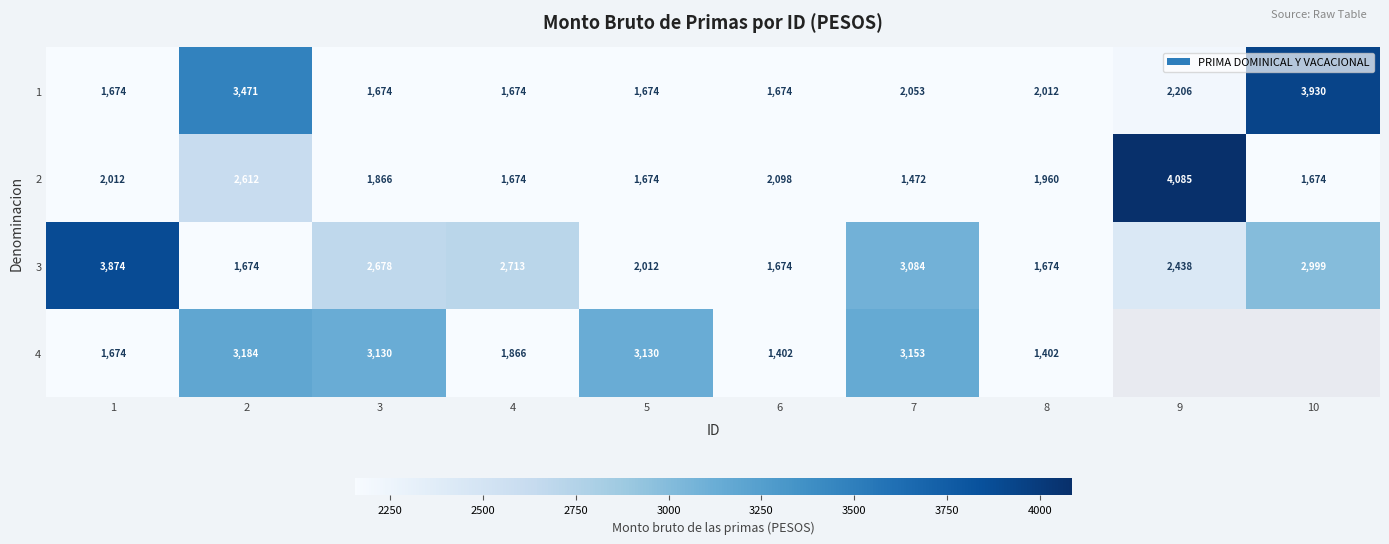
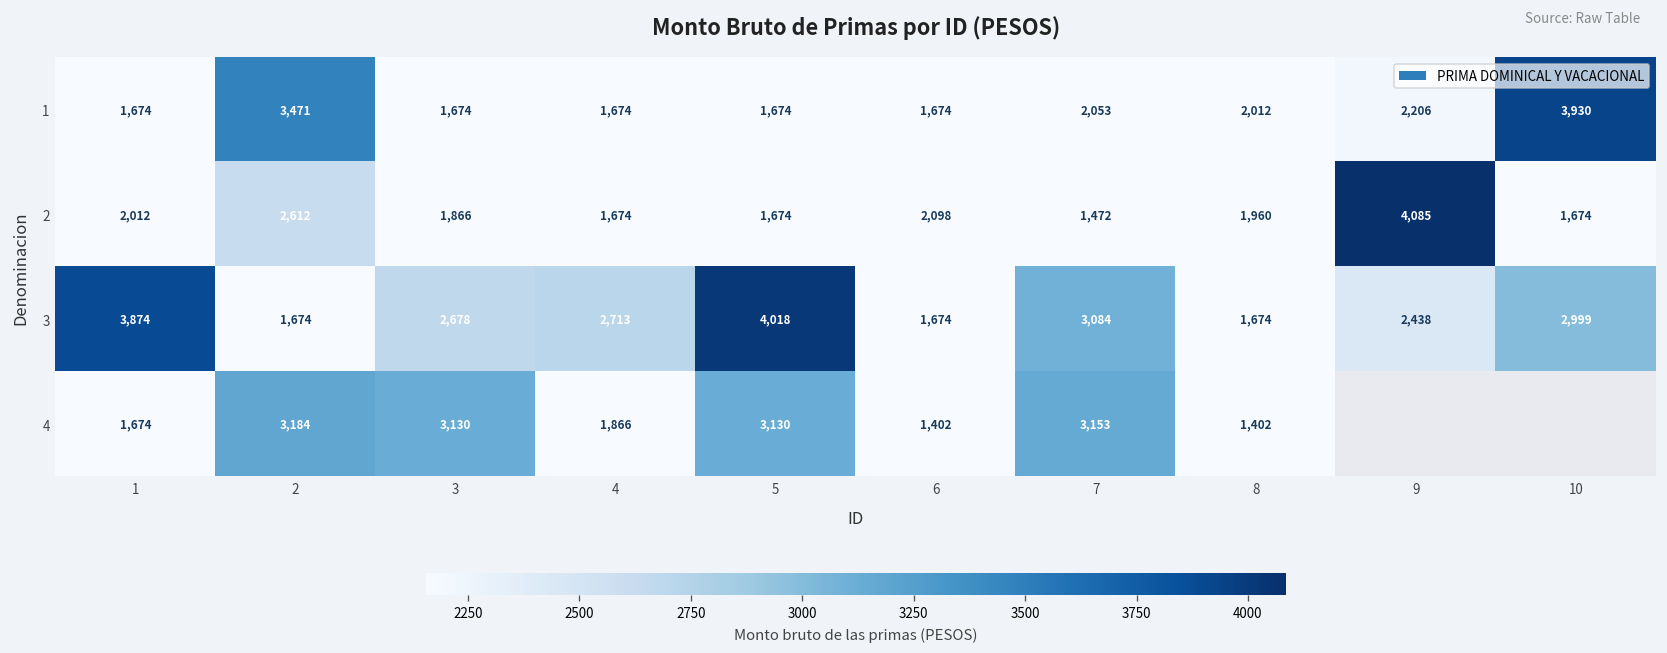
3, 5: 2,012 -> 4,018
